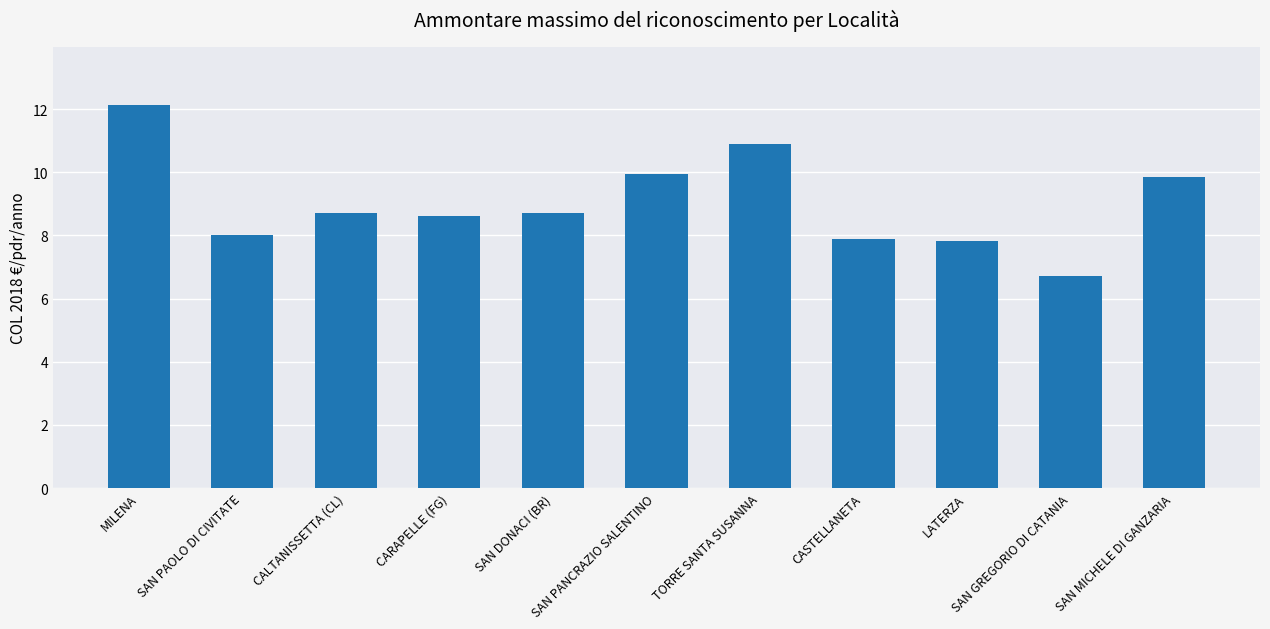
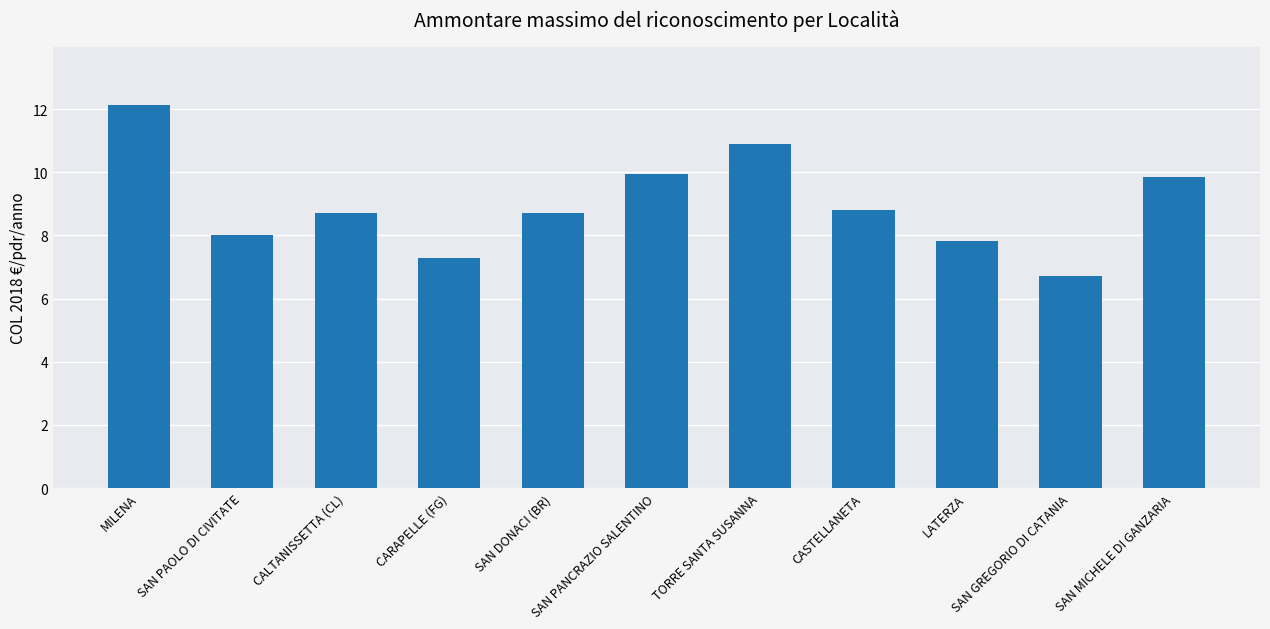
CARAPELLE (FG): 8.6 -> 7.3
CASTELLANETA: 7.9 -> 8.8
